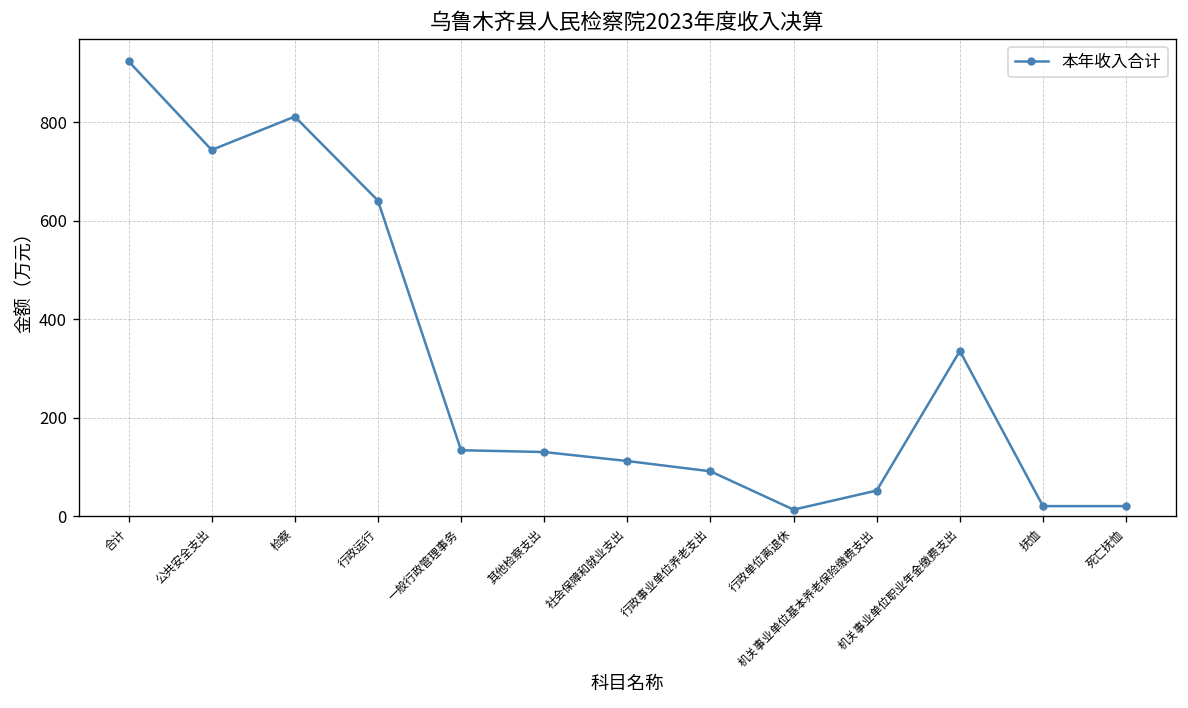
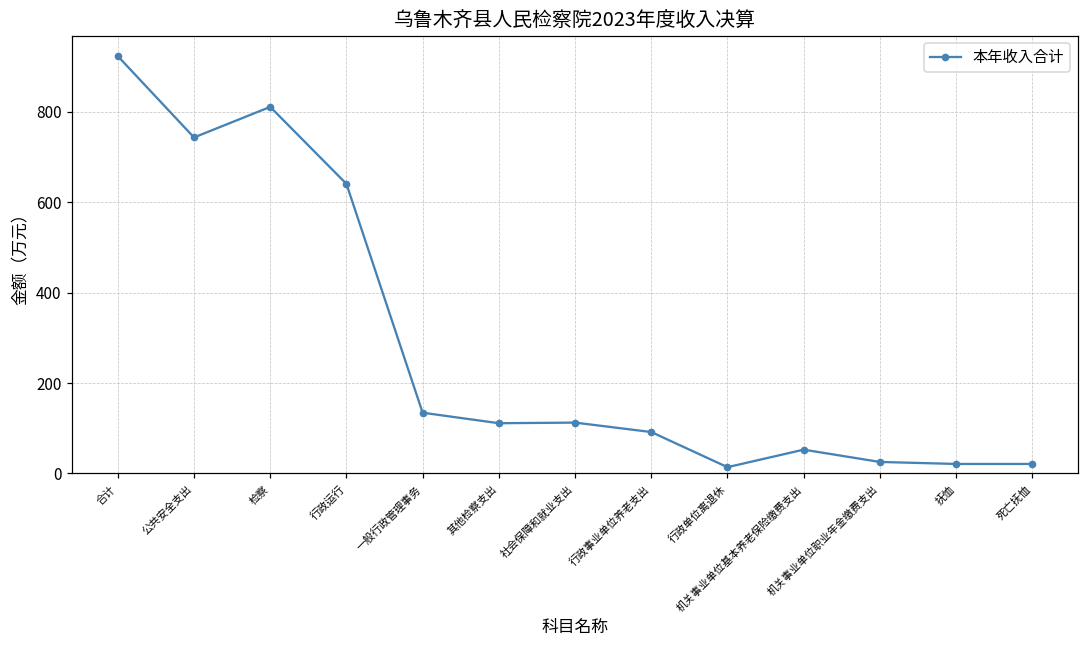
其他检察支出: 130 -> 110
机关事业单位职业年金缴费支出: 340 -> 30
